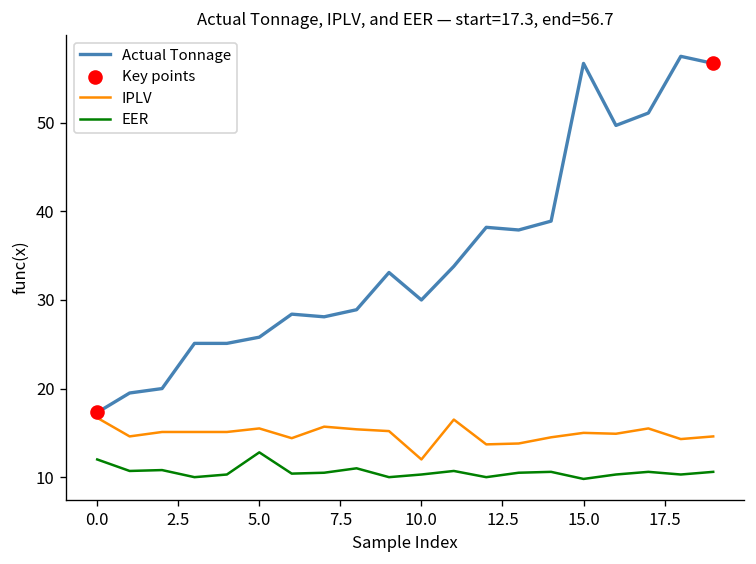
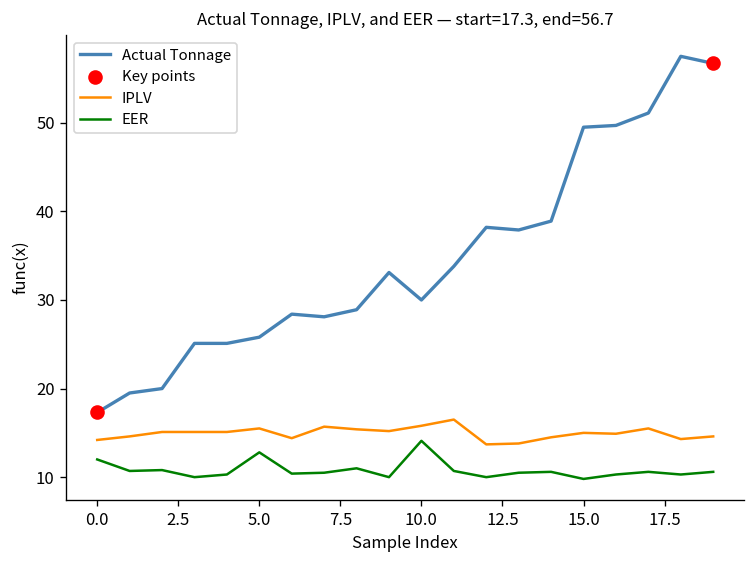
IPLV, 0.0: 17 -> 14
IPLV, 10.0: 12 -> 16
EER, 10.0: 10 -> 14
Actual Tonnage, 15.0: 57 -> 50
